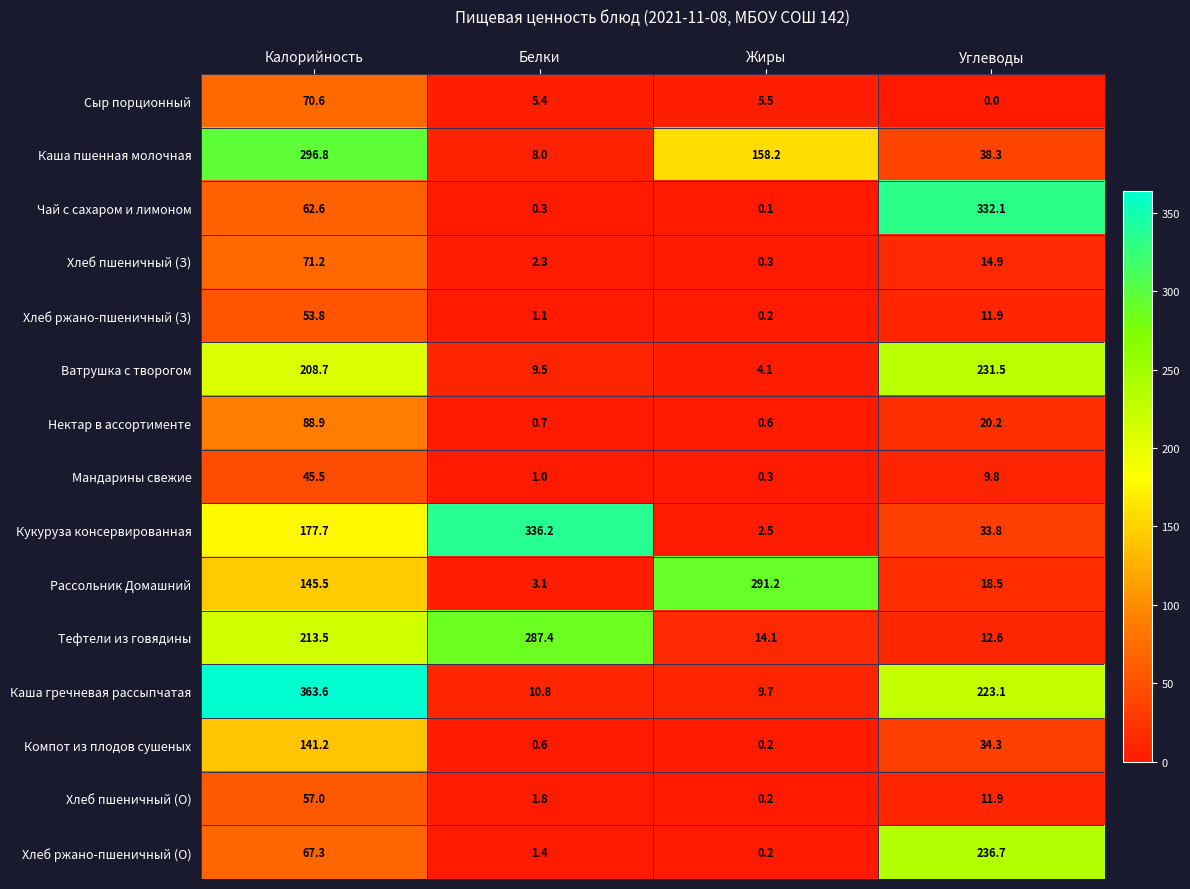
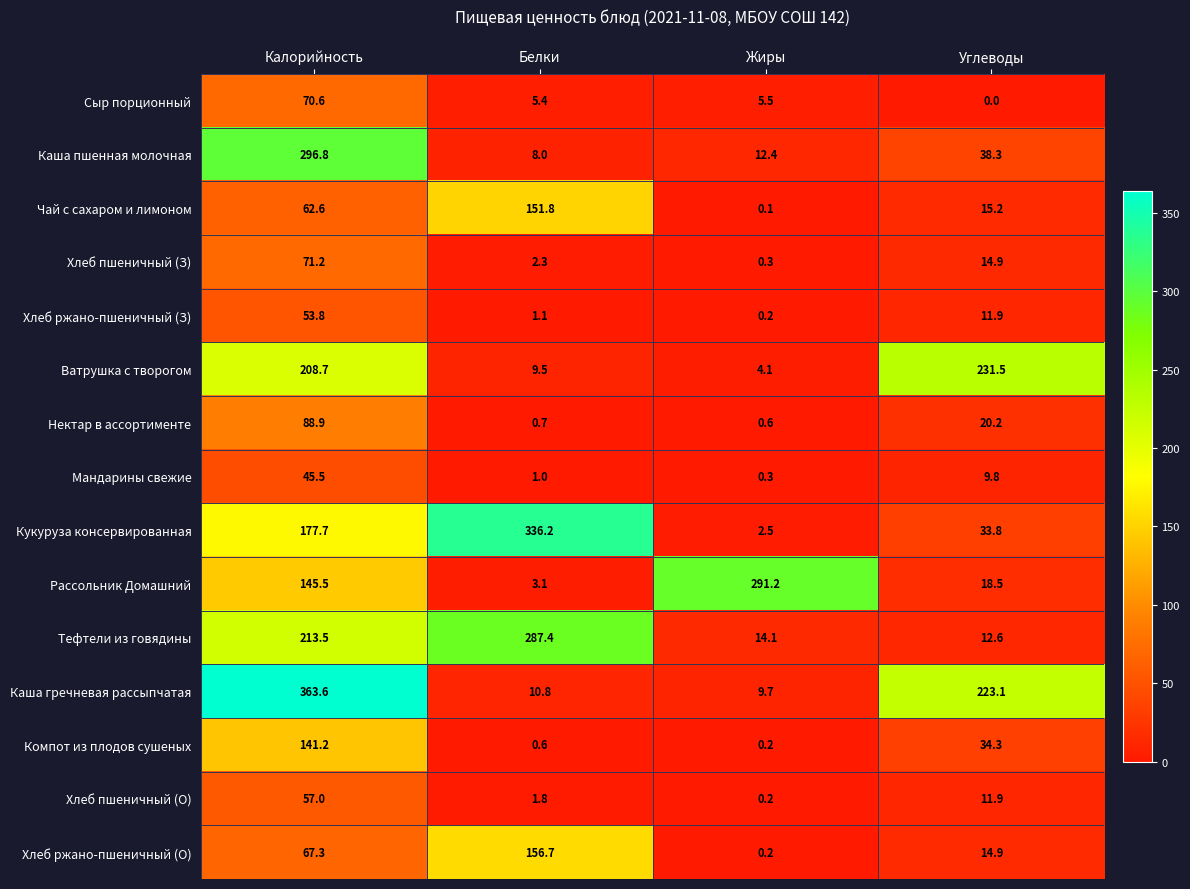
Каша пшенная молочная, Жиры: 158.2 -> 12.4
Чай с сахаром и лимоном, Белки: 0.3 -> 151.8
Чай с сахаром и лимоном, Углеводы: 332.1 -> 15.2
Хлеб ржано-пшеничный (О), Белки: 1.4 -> 156.7
Хлеб ржано-пшеничный (О), Углеводы: 236.7 -> 14.9
